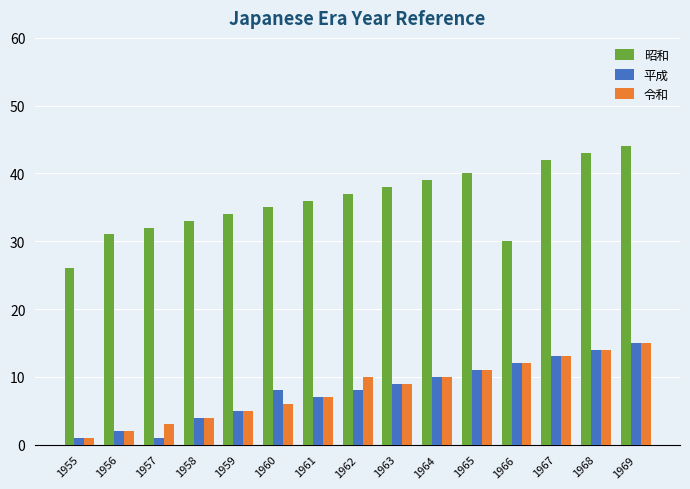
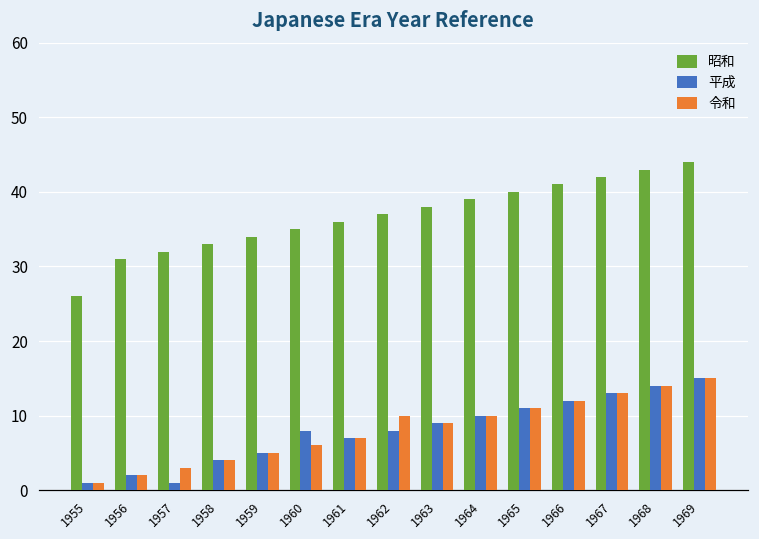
昭和, 1966: 30 -> 41
